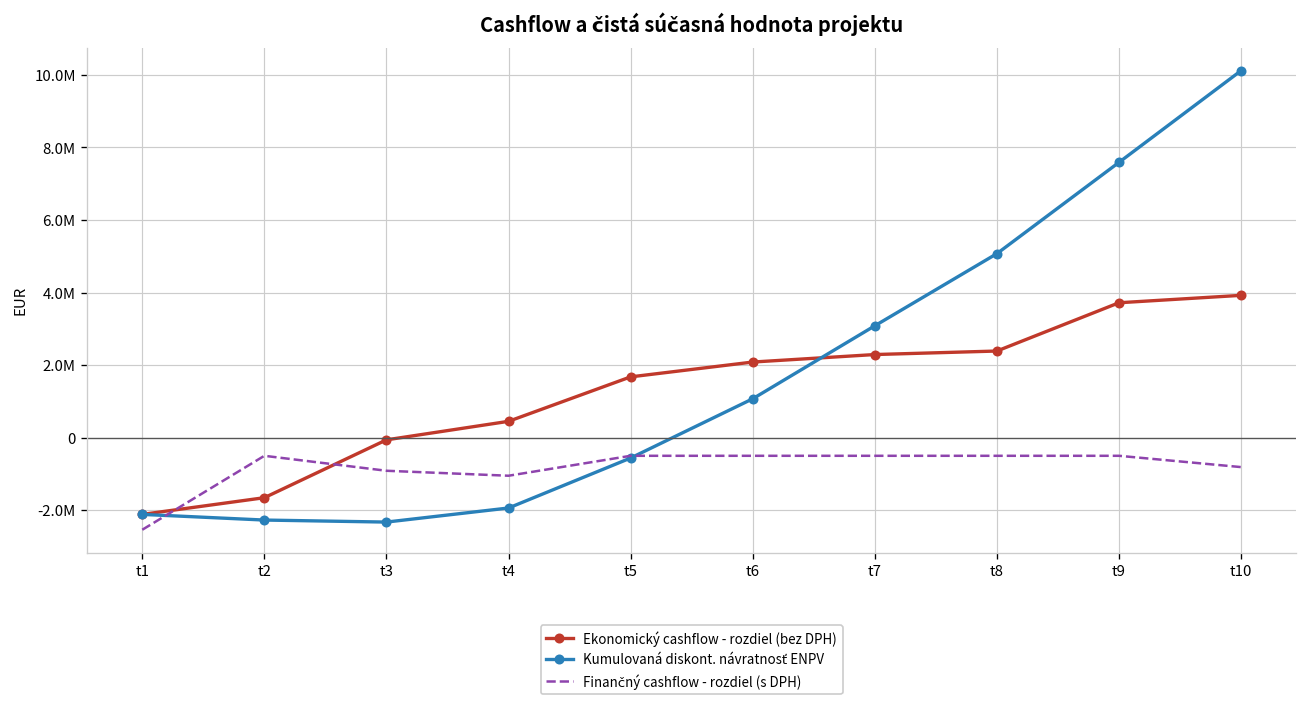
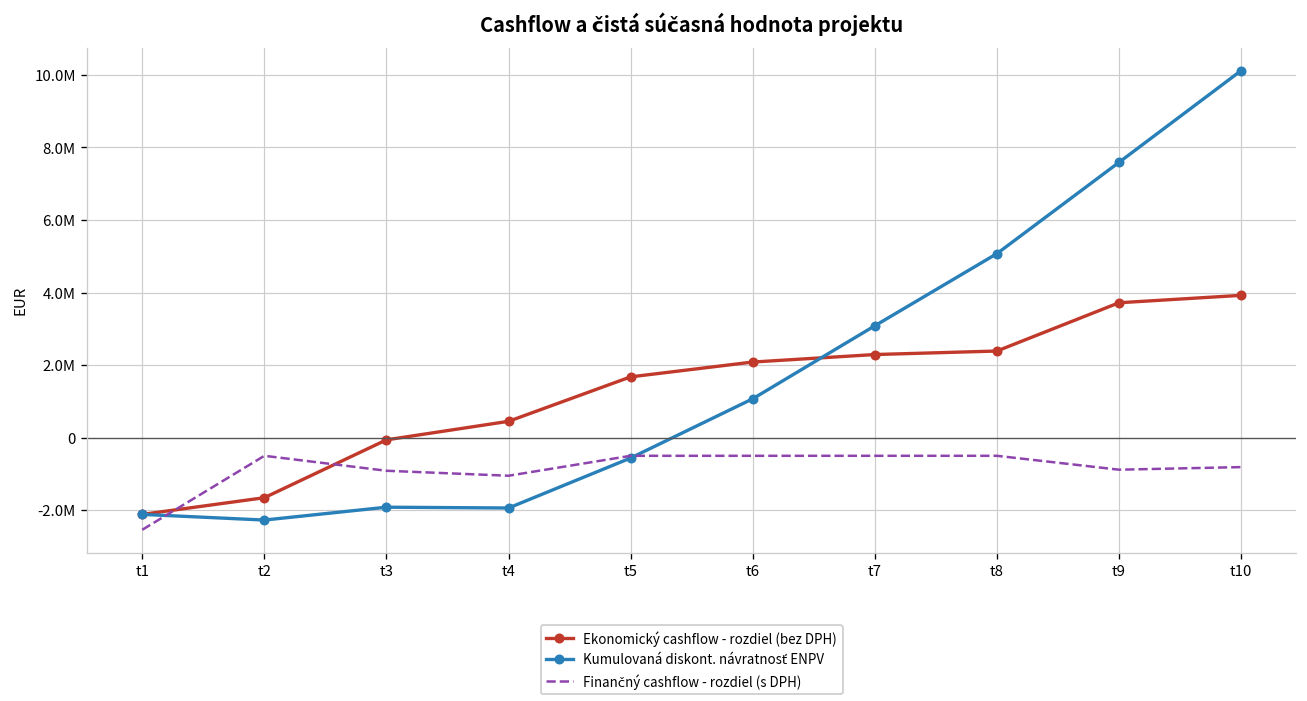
Kumulovaná diskont. návratnosť ENPV, t3: -2300000 -> -1900000
Finančný cashflow - rozdiel (s DPH), t9: -500000 -> -900000
